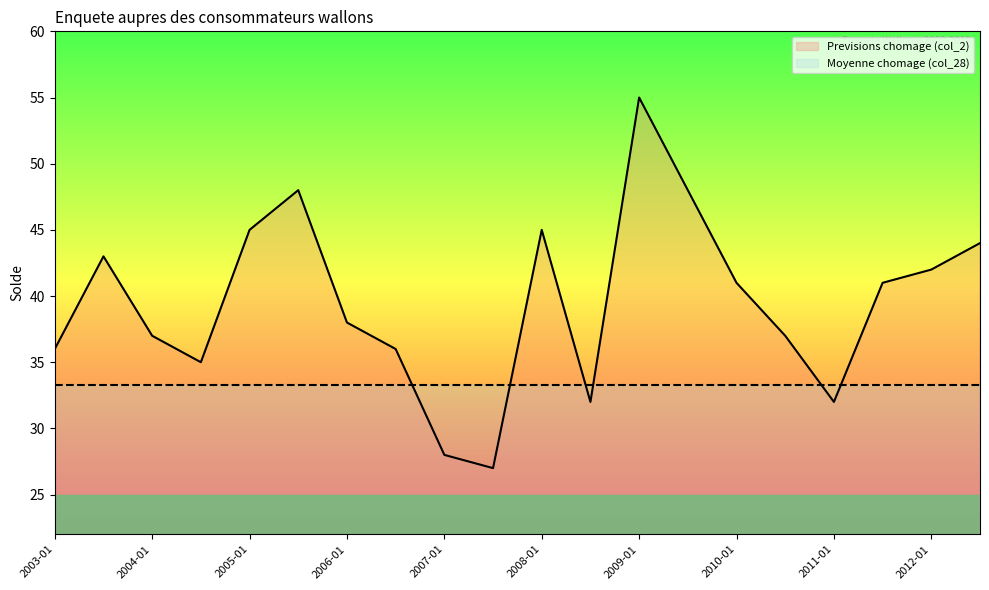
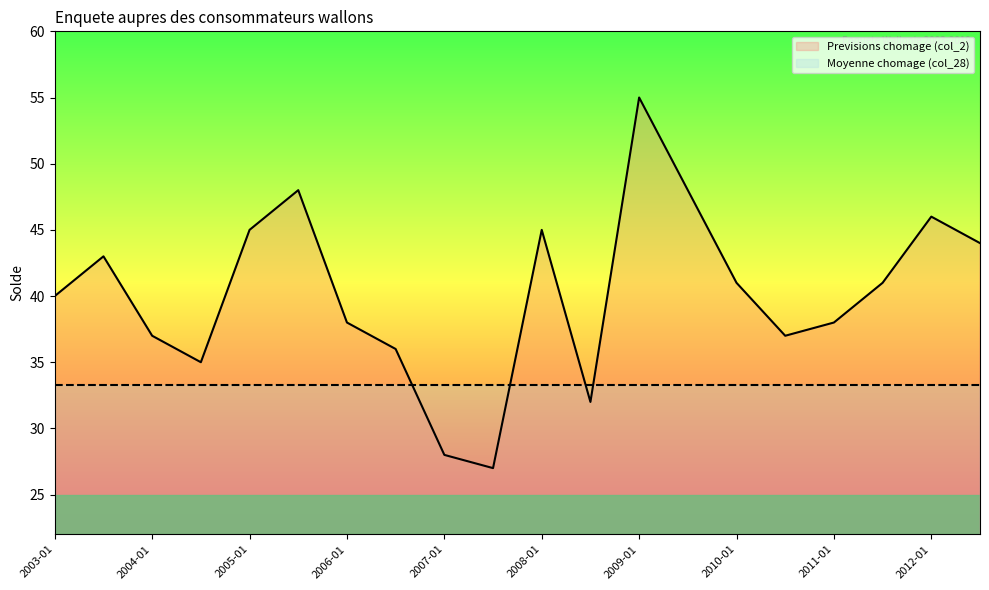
Previsions chomage (col_2), 2003-01: 36 -> 40
Previsions chomage (col_2), 2011-01: 32 -> 38
Previsions chomage (col_2), 2012-01: 42 -> 46
